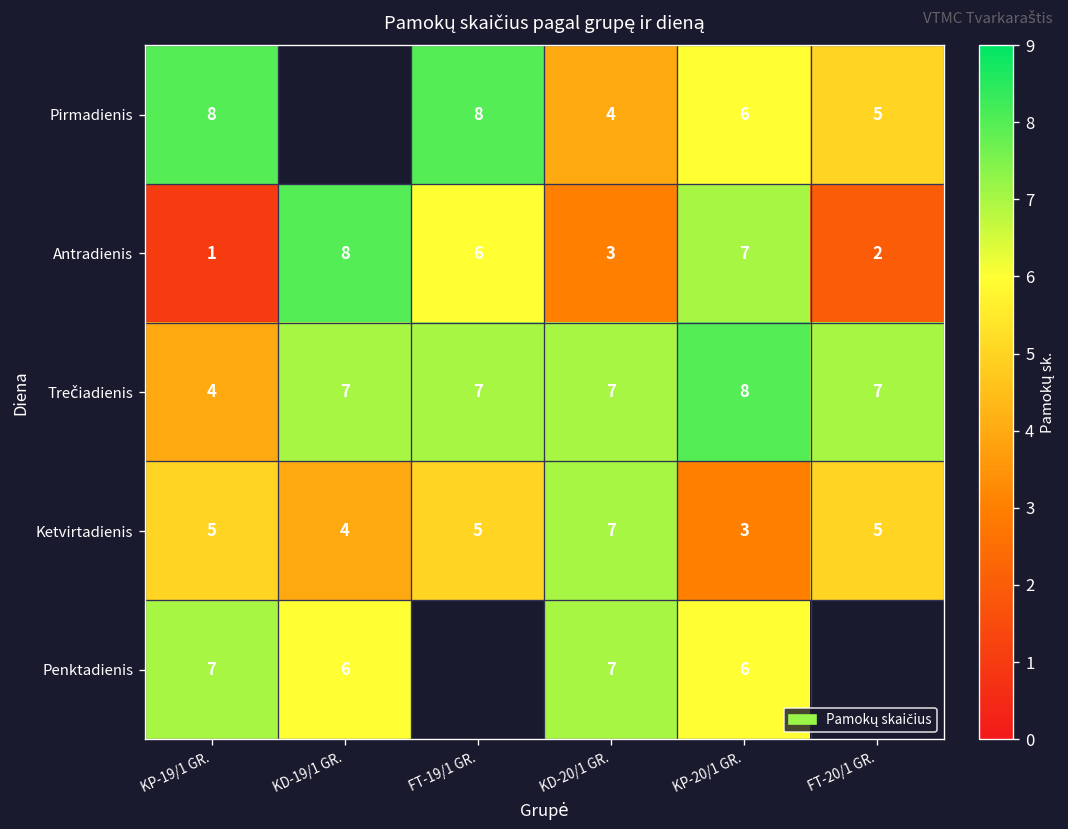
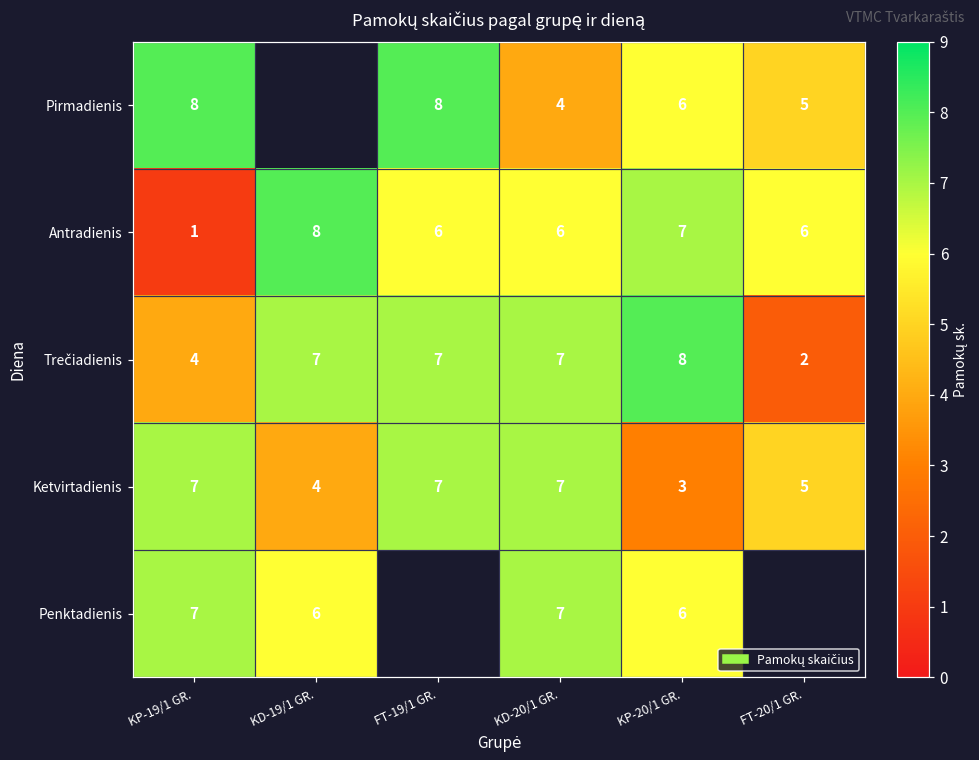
Antradienis, KD-20/1 GR.: 3 -> 6
Antradienis, FT-20/1 GR.: 2 -> 6
Trečiadienis, FT-20/1 GR.: 7 -> 2
Ketvirtadienis, KP-19/1 GR.: 5 -> 7
Ketvirtadienis, FT-19/1 GR.: 5 -> 7
